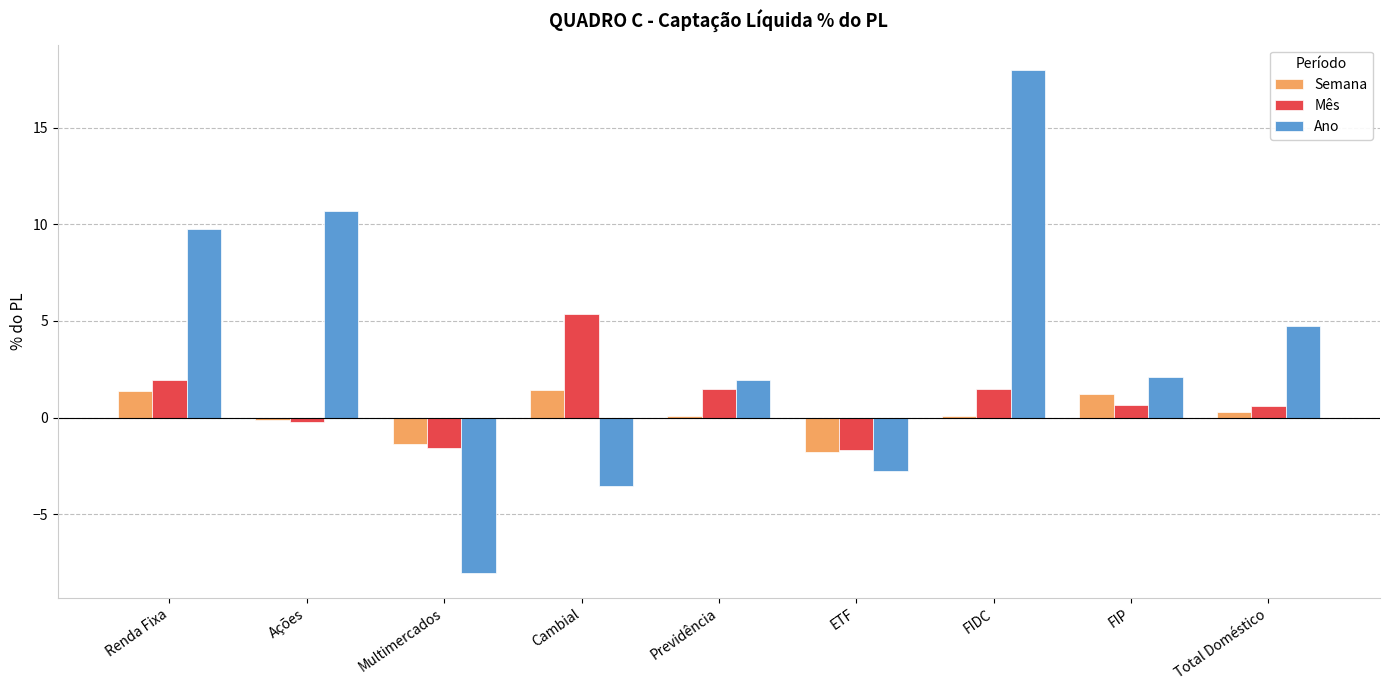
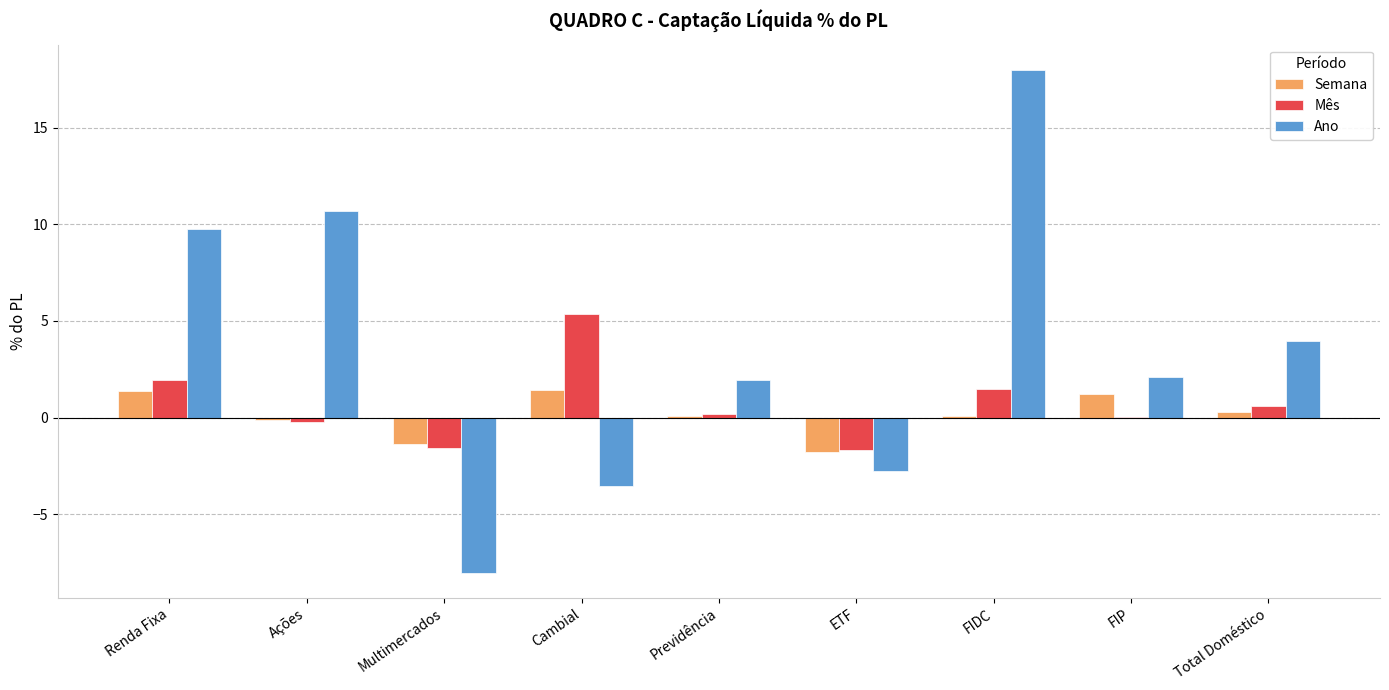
Mês, Previdência: 1.5 -> 0.2
Mês, FIP: 0.6 -> 0.1
Ano, Total Doméstico: 4.8 -> 3.9
